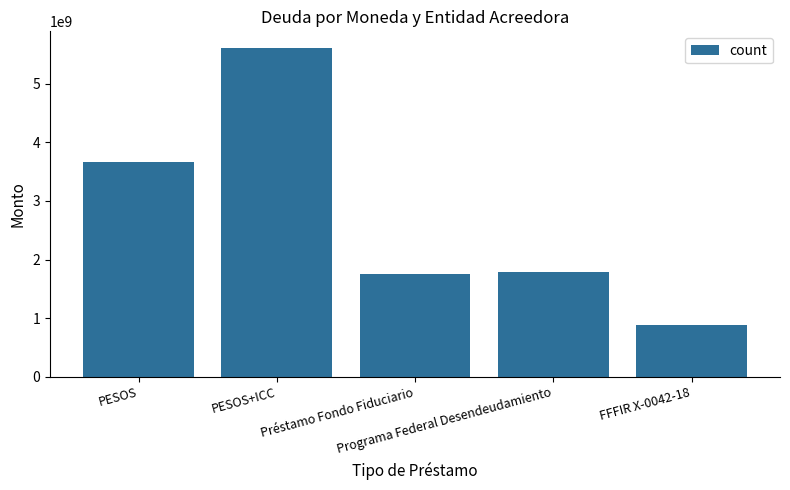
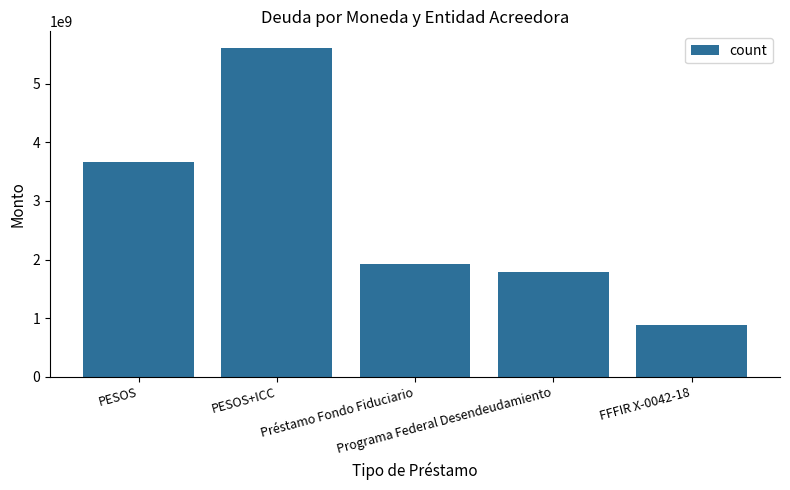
Préstamo Fondo Fiduciario: 1800000000 -> 1900000000
